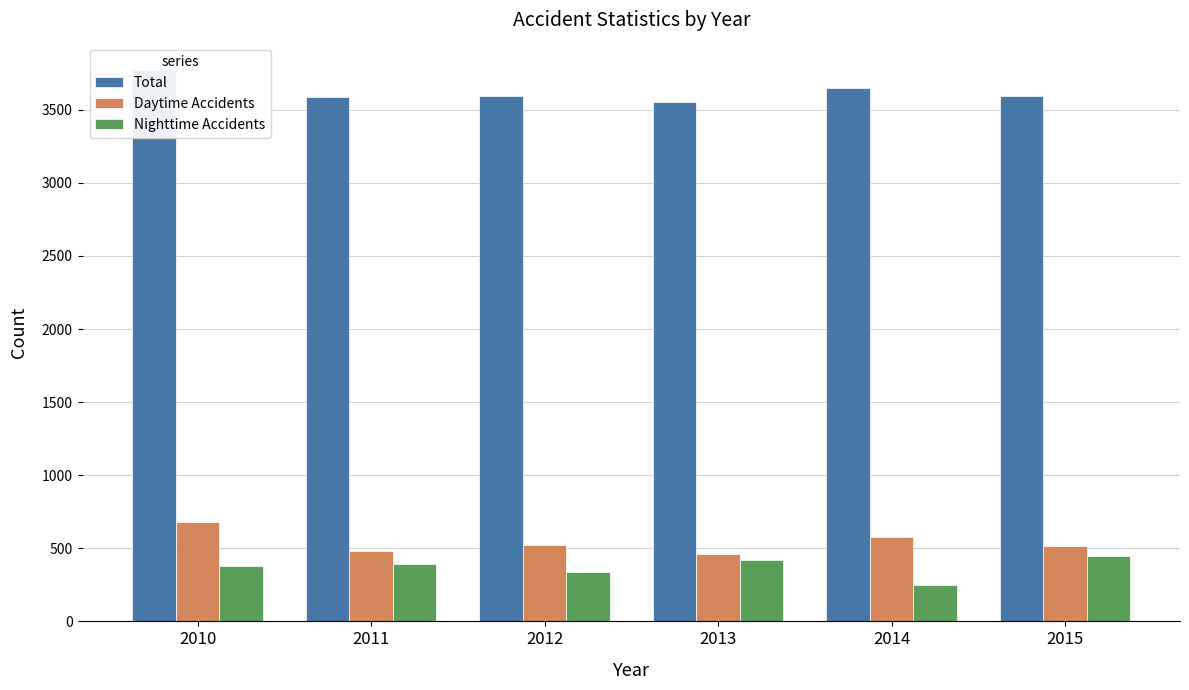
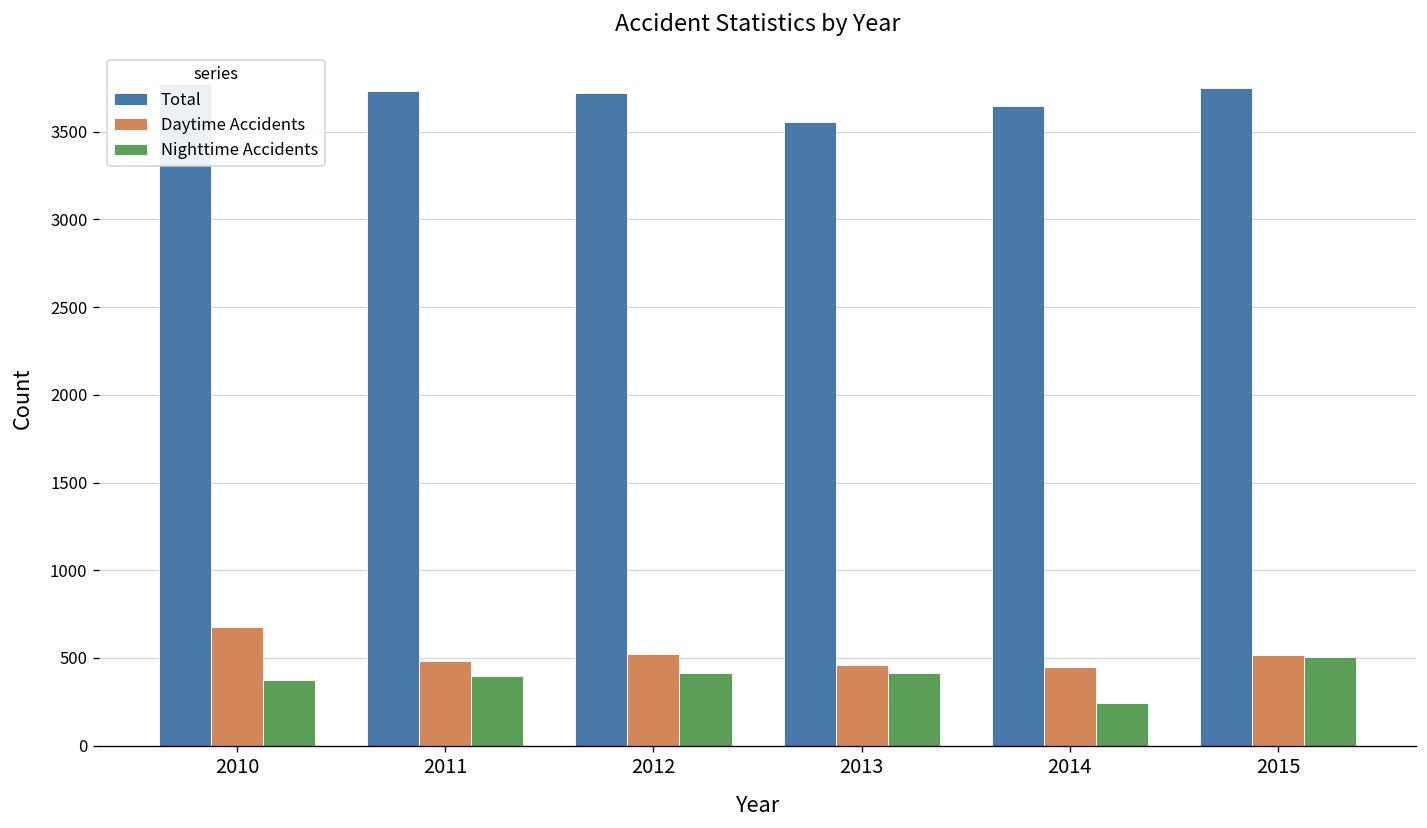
Total, 2011: 3590 -> 3730
Total, 2012: 3590 -> 3720
Nighttime Accidents, 2012: 340 -> 410
Daytime Accidents, 2014: 580 -> 450
Total, 2015: 3600 -> 3750
Nighttime Accidents, 2015: 450 -> 510
